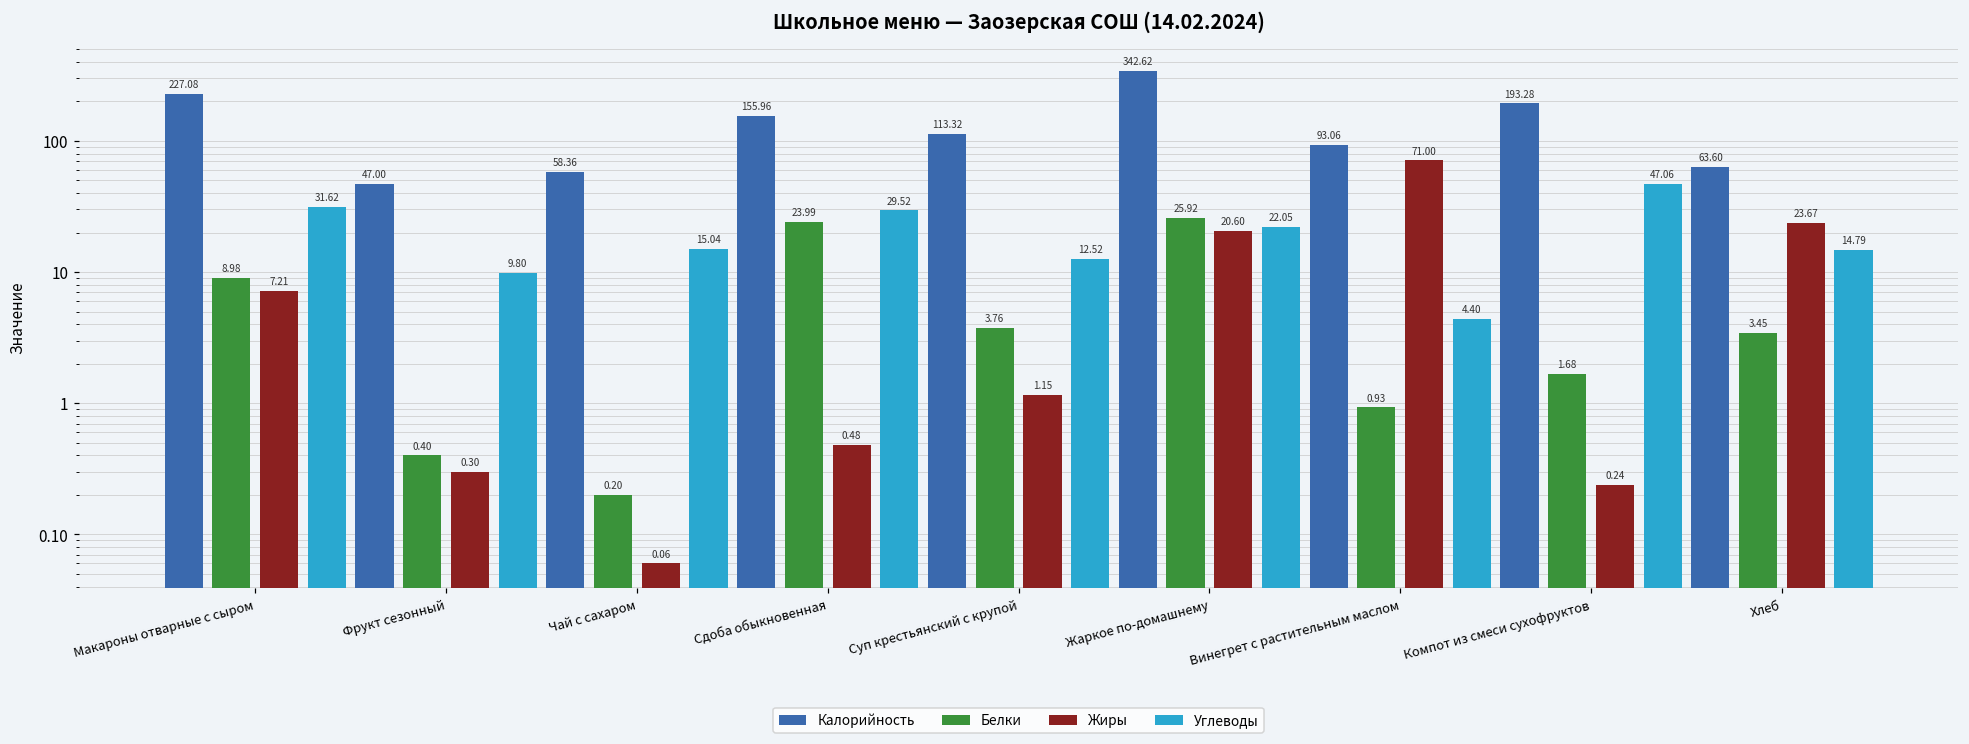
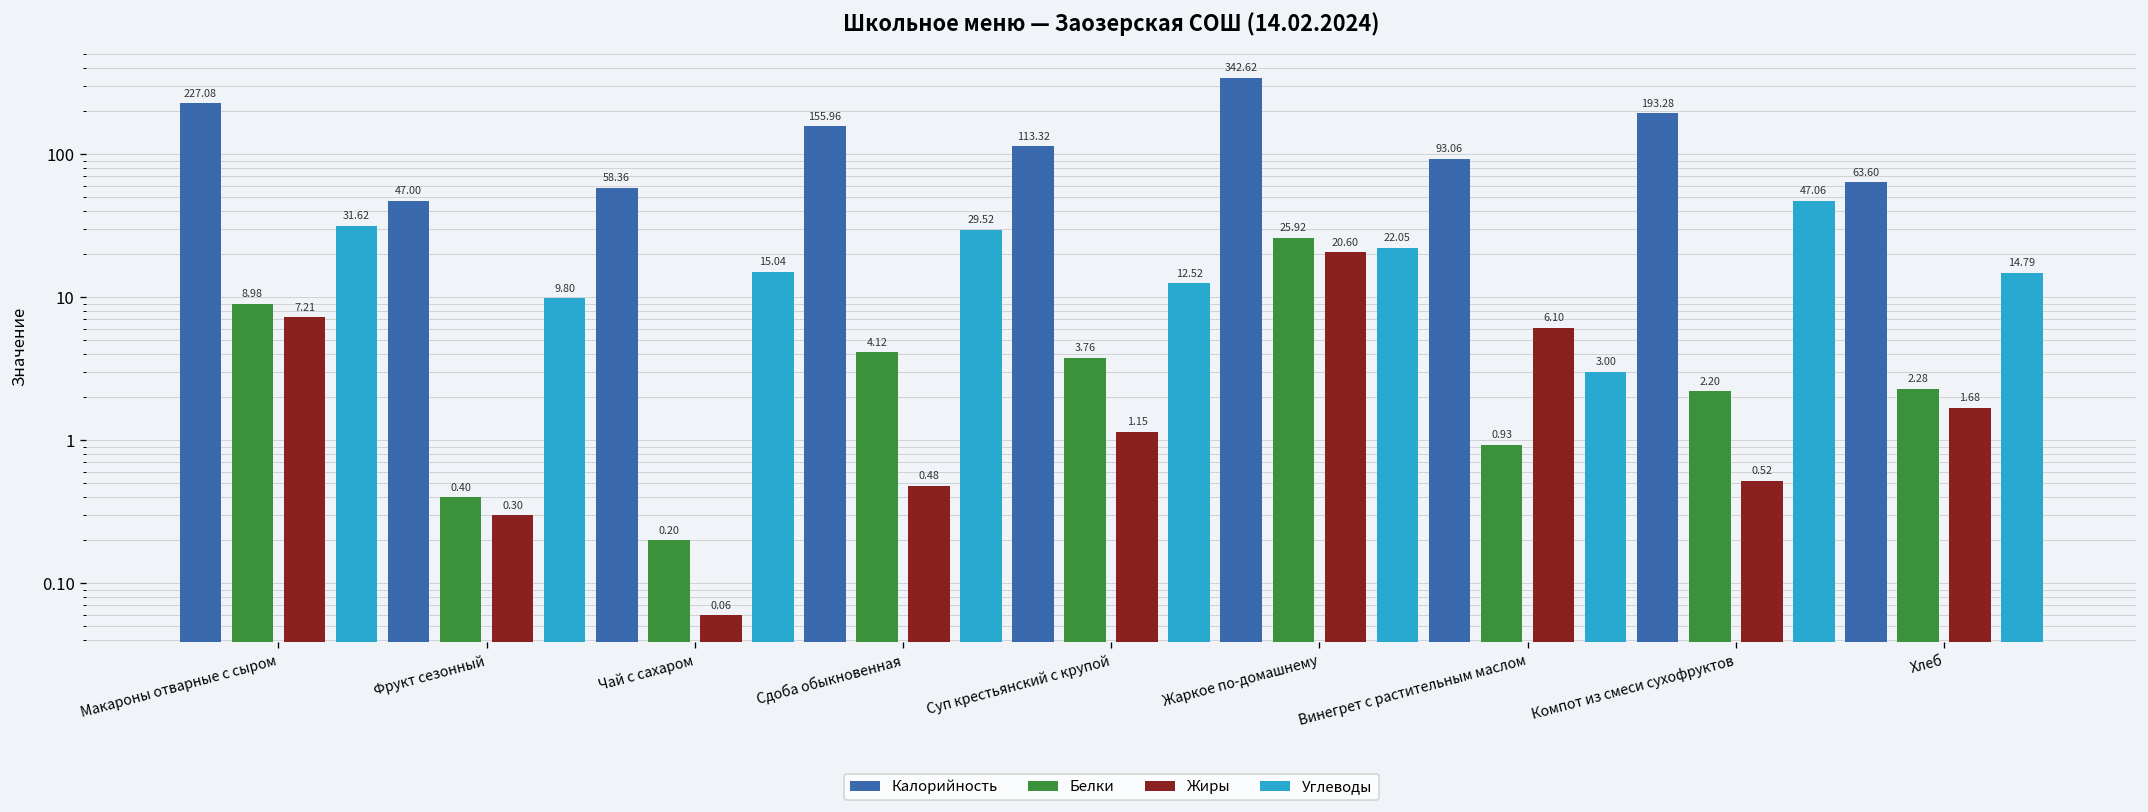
Белки, Сдоба обыкновенная: 23.99 -> 4.12
Жиры, Винегрет с растительным маслом: 71.00 -> 6.10
Углеводы, Винегрет с растительным маслом: 4.40 -> 3.00
Белки, Компот из смеси сухофруктов: 1.68 -> 2.20
Жиры, Компот из смеси сухофруктов: 0.24 -> 0.52
Белки, Хлеб: 3.45 -> 2.28
Жиры, Хлеб: 23.67 -> 1.68
